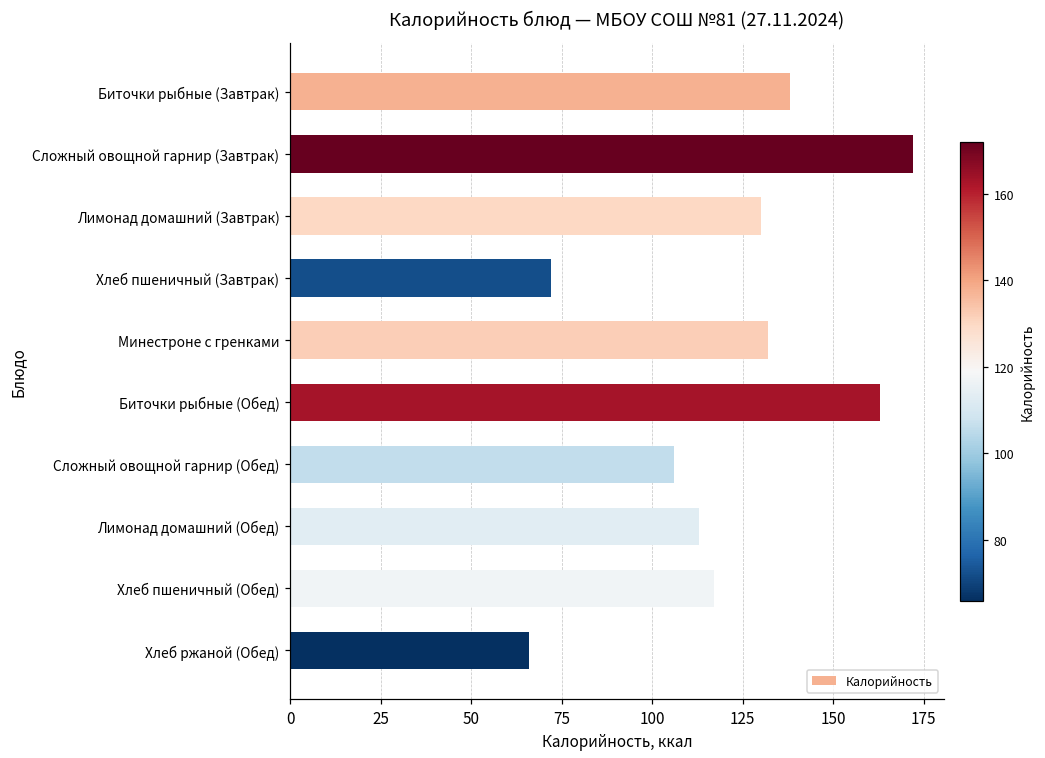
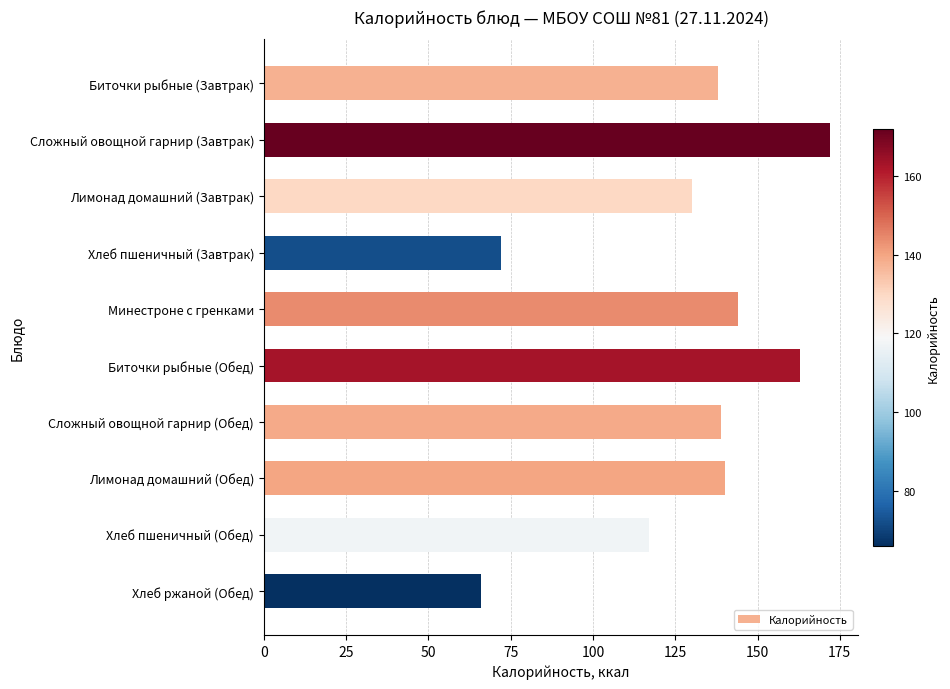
Минестроне с гренками: 132 -> 144
Сложный овощной гарнир (Обед): 106 -> 139
Лимонад домашний (Обед): 113 -> 140
